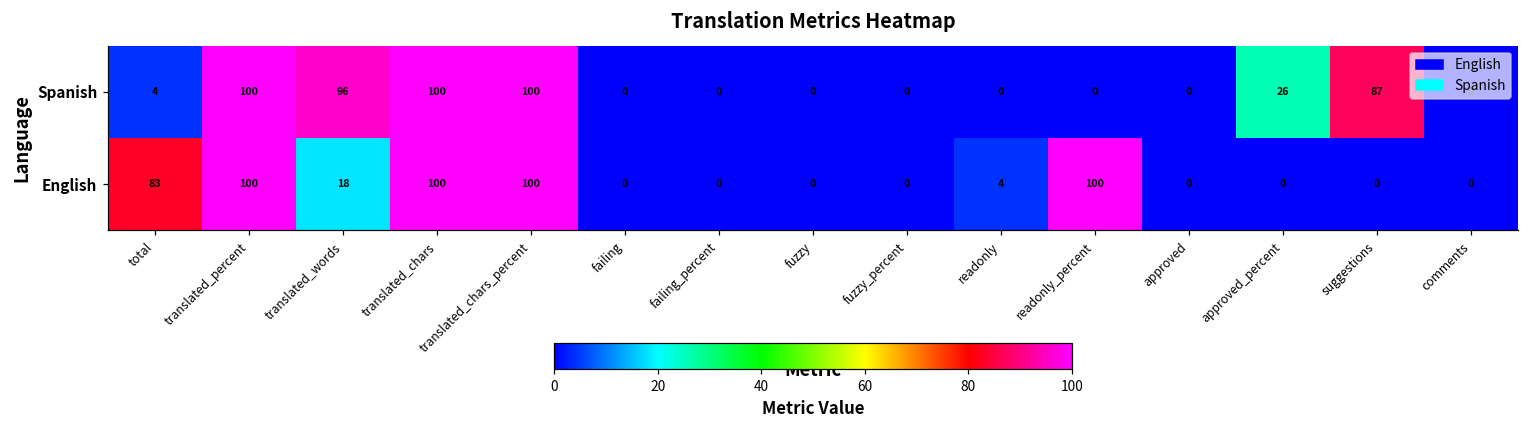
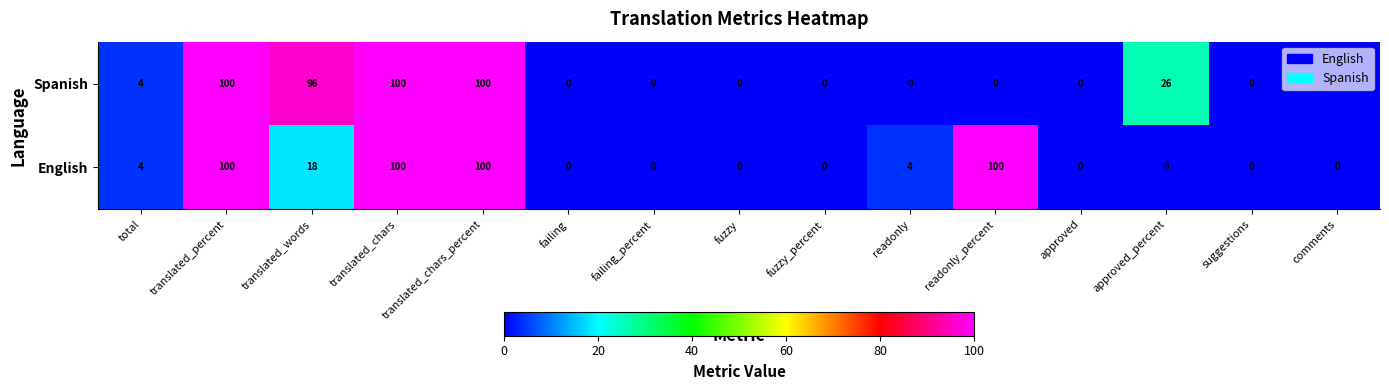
Spanish, suggestions: 87 -> 0
English, total: 83 -> 4
